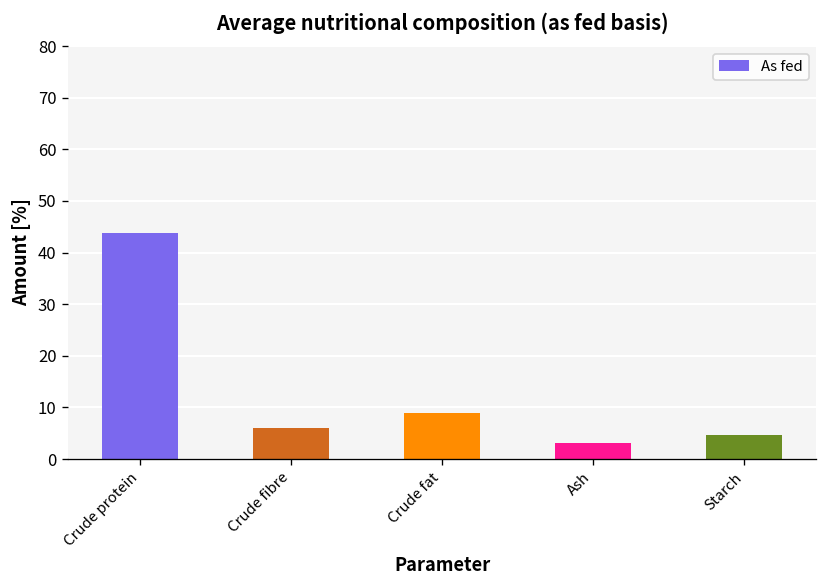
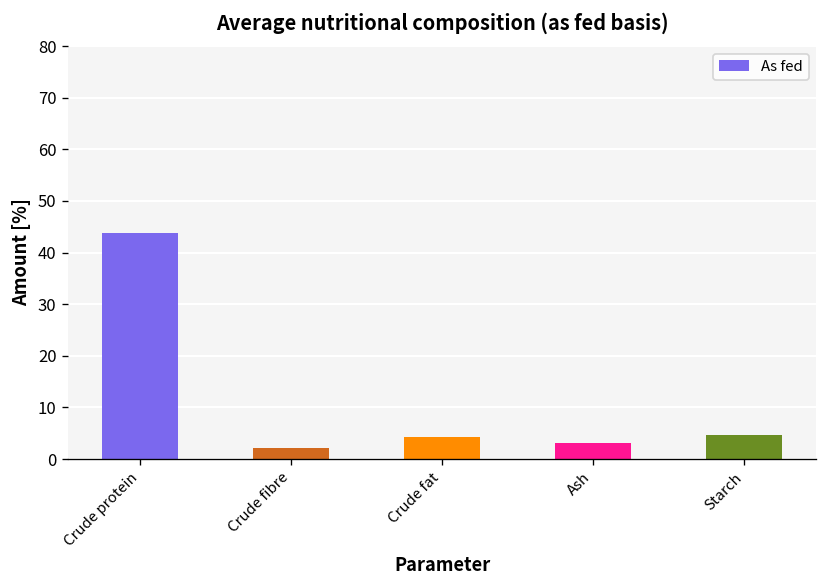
Crude fibre: 6 -> 2
Crude fat: 9 -> 4
